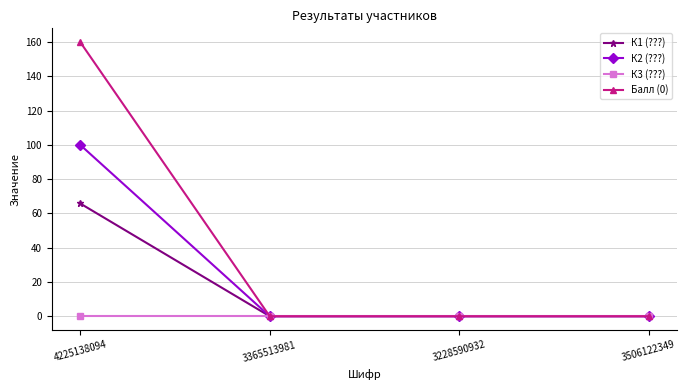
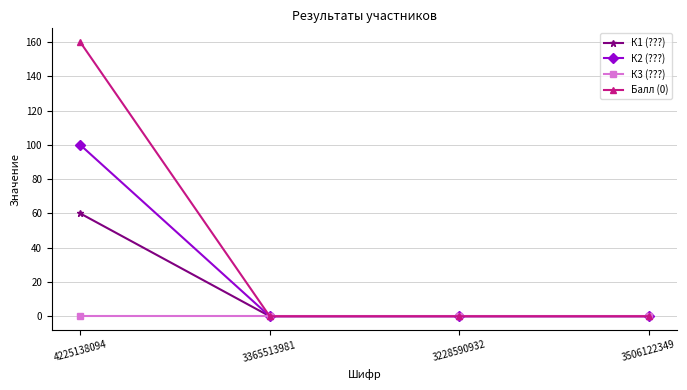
К1 (???), 4225138094: 66 -> 60
